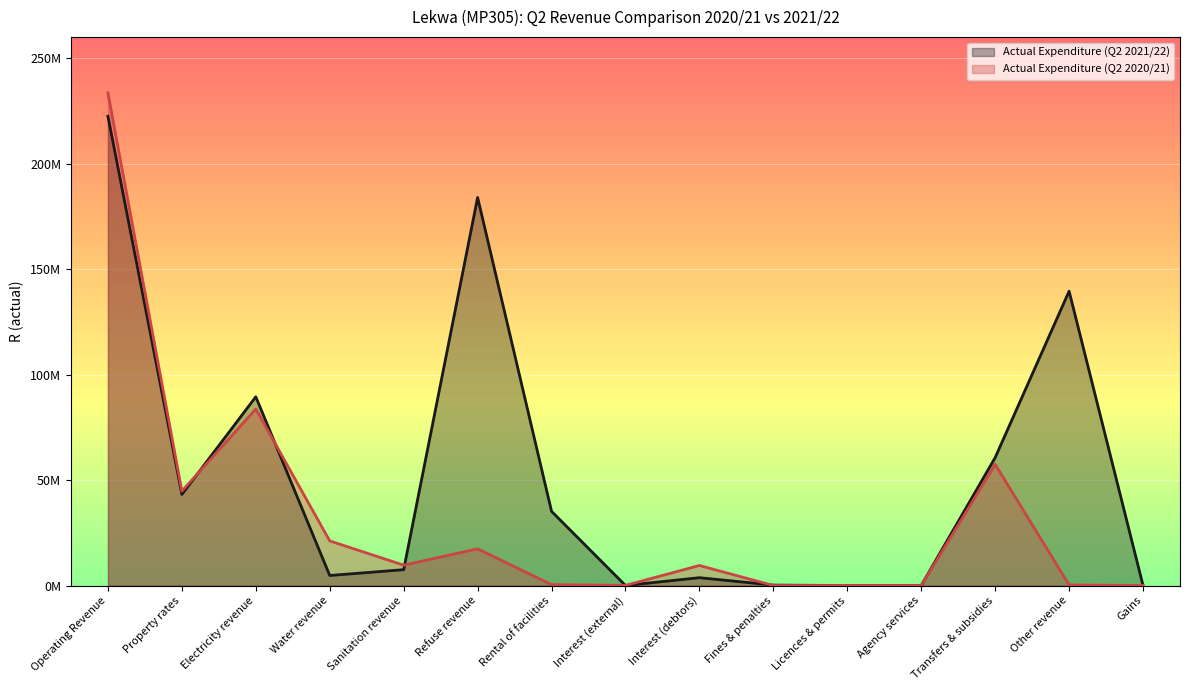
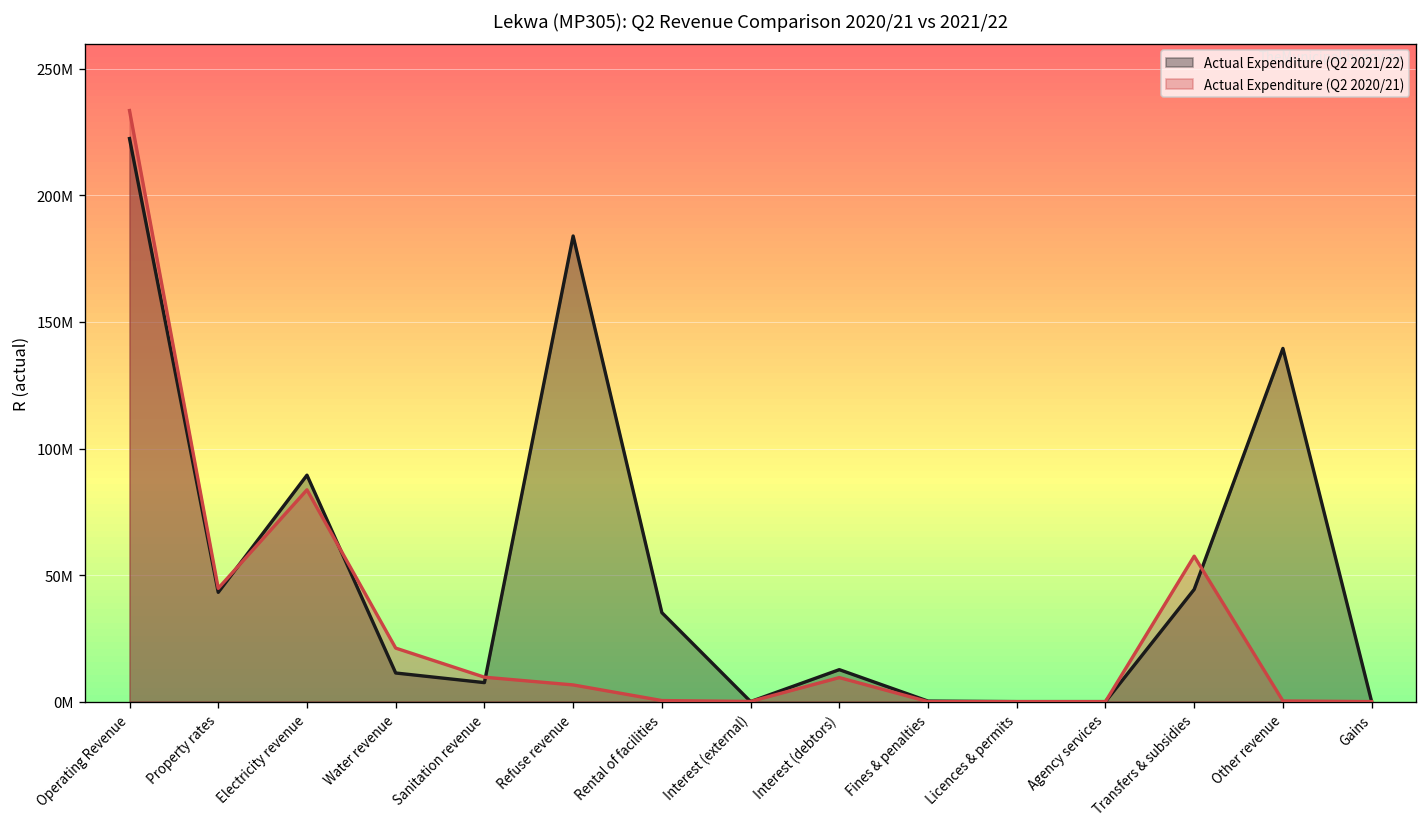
Actual Expenditure (Q2 2021/22), Water revenue: 5000000 -> 11000000
Actual Expenditure (Q2 2020/21), Refuse revenue: 17000000 -> 7000000
Actual Expenditure (Q2 2021/22), Interest (debtors): 4000000 -> 13000000
Actual Expenditure (Q2 2021/22), Transfers & subsidies: 61000000 -> 44000000
